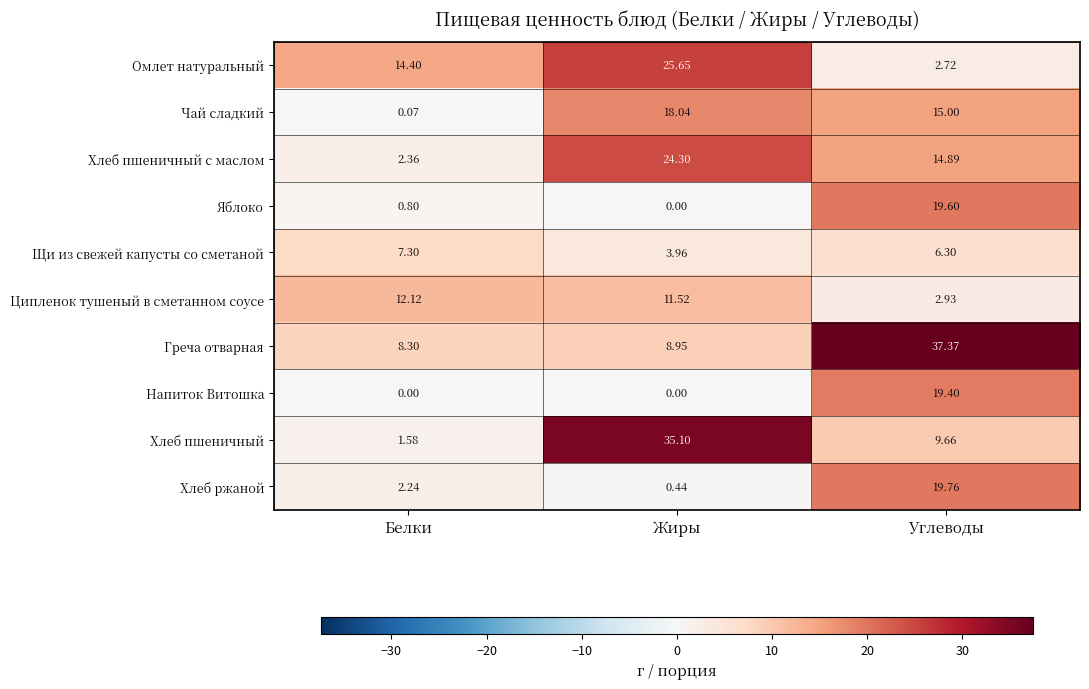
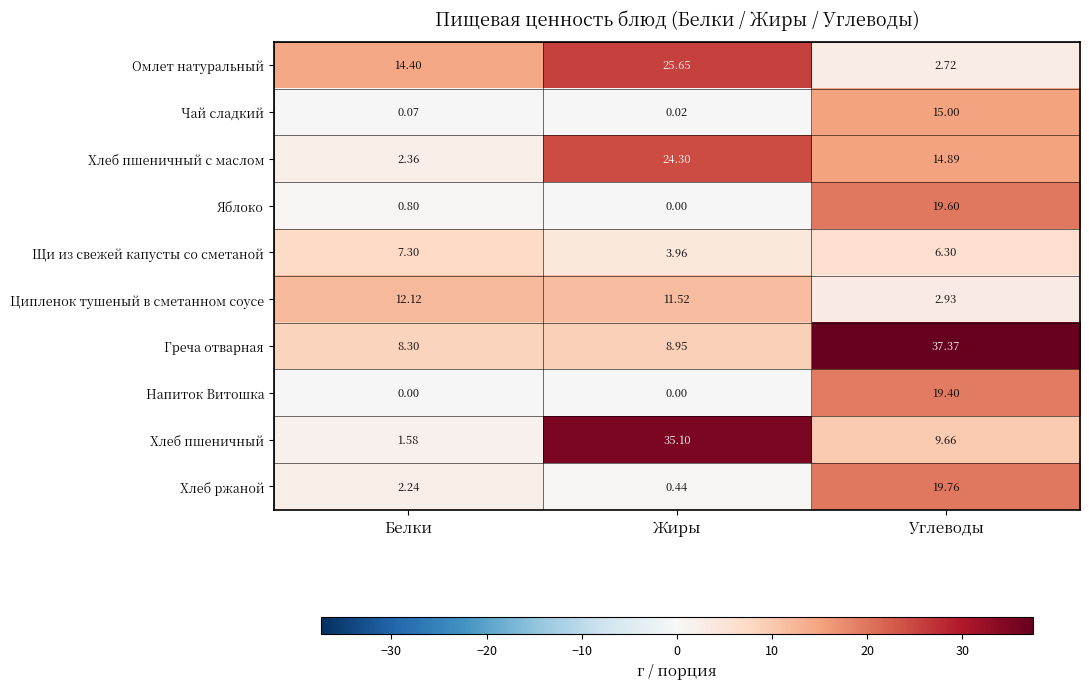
Чай сладкий, Жиры: 18.04 -> 0.02
